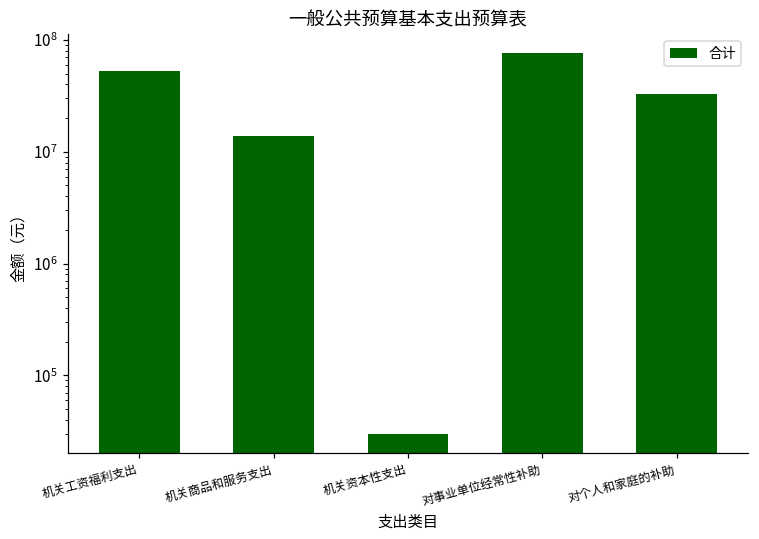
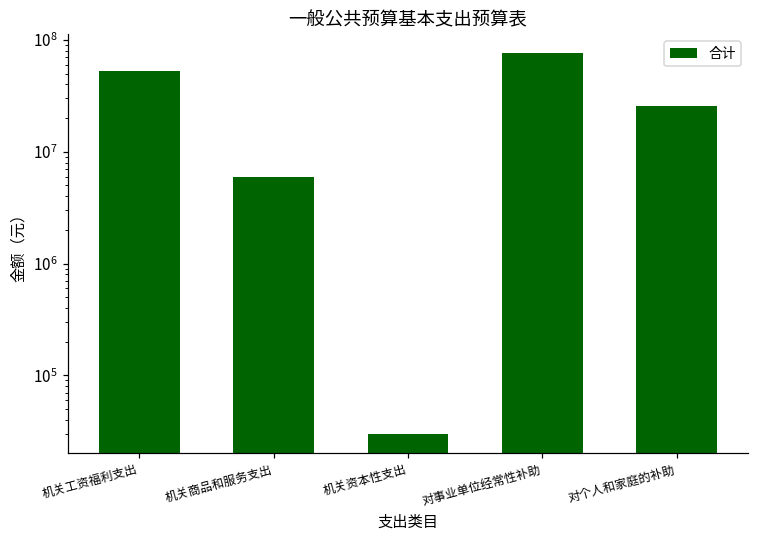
机关商品和服务支出: 14000000 -> 6000000
对个人和家庭的补助: 33000000 -> 25000000
